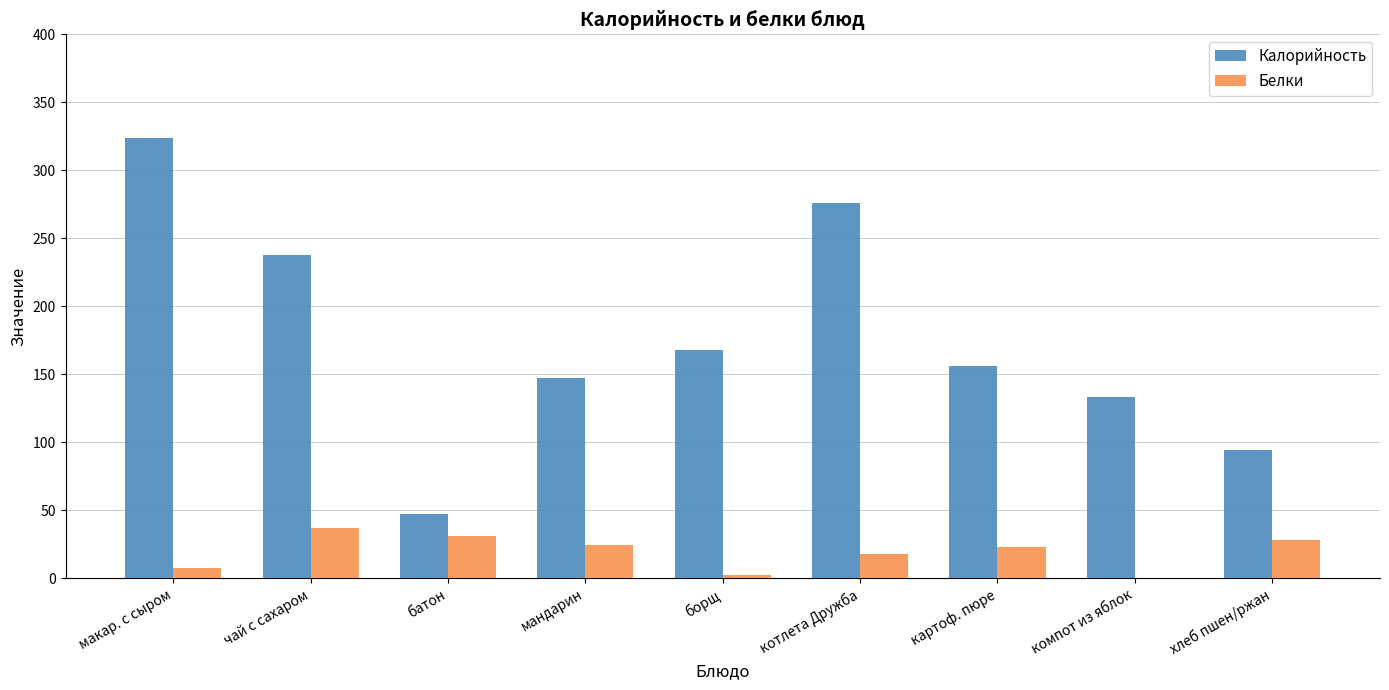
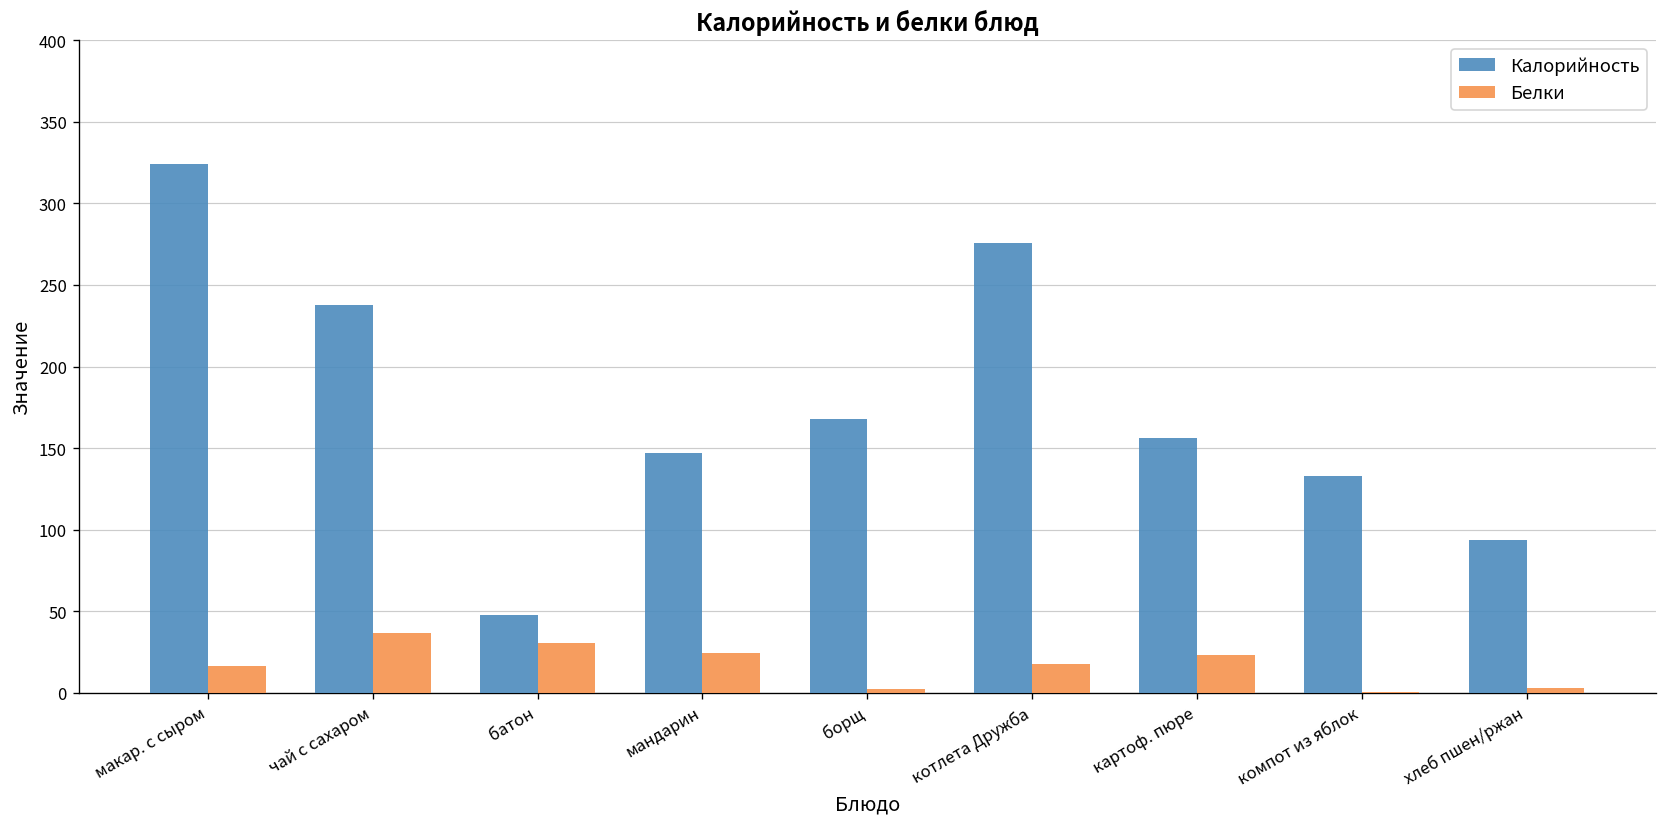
Белки, макар. с сыром: 8 -> 17
Белки, хлеб пшен/ржан: 28 -> 3
